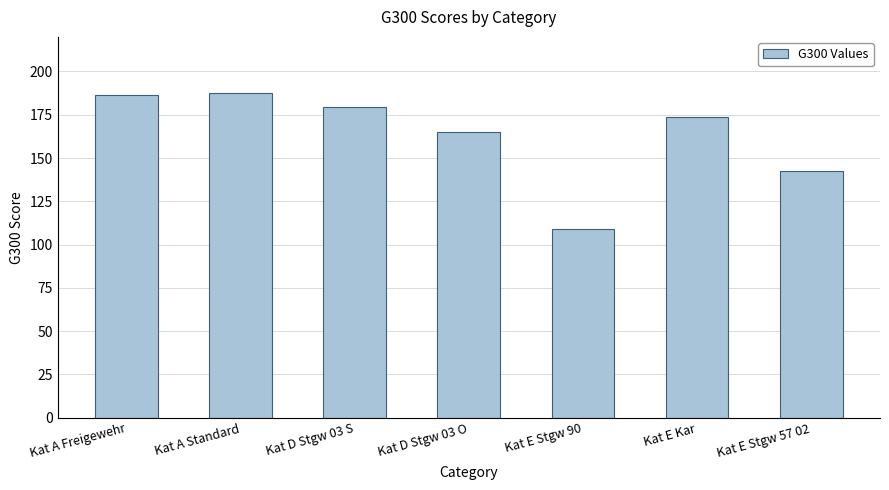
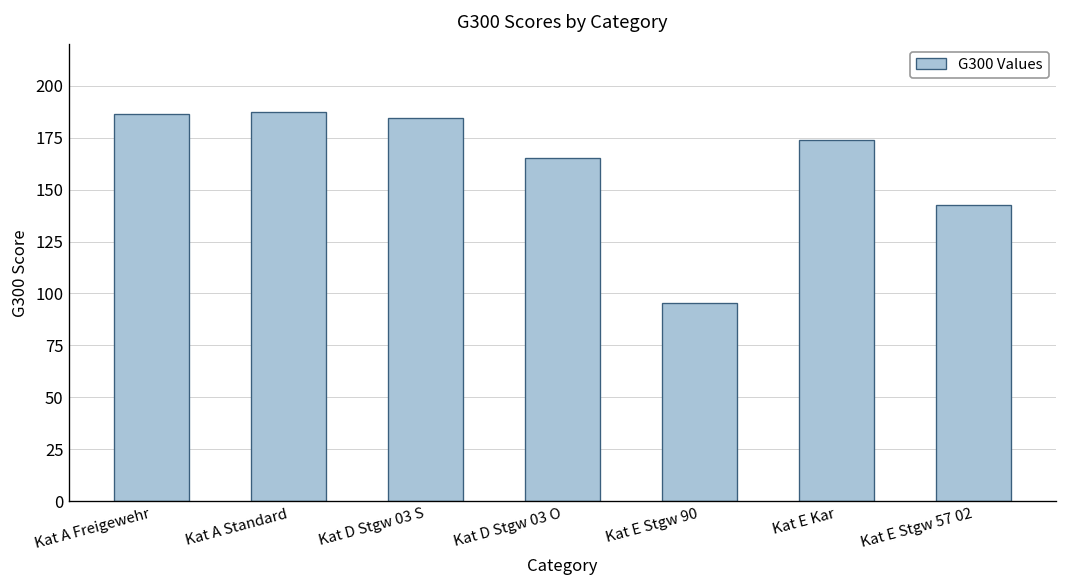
Kat D Stgw 03 S: 180 -> 185
Kat E Stgw 90: 109 -> 95
